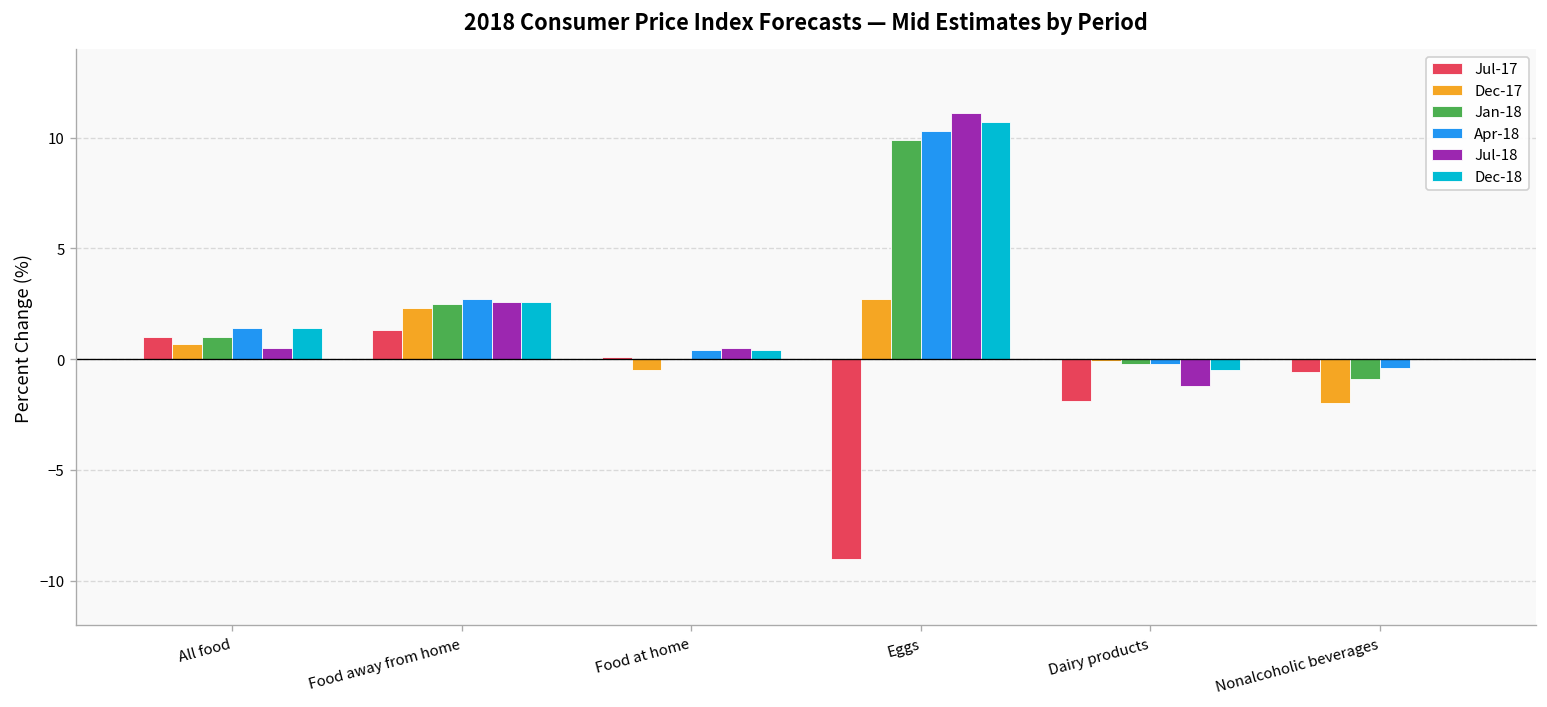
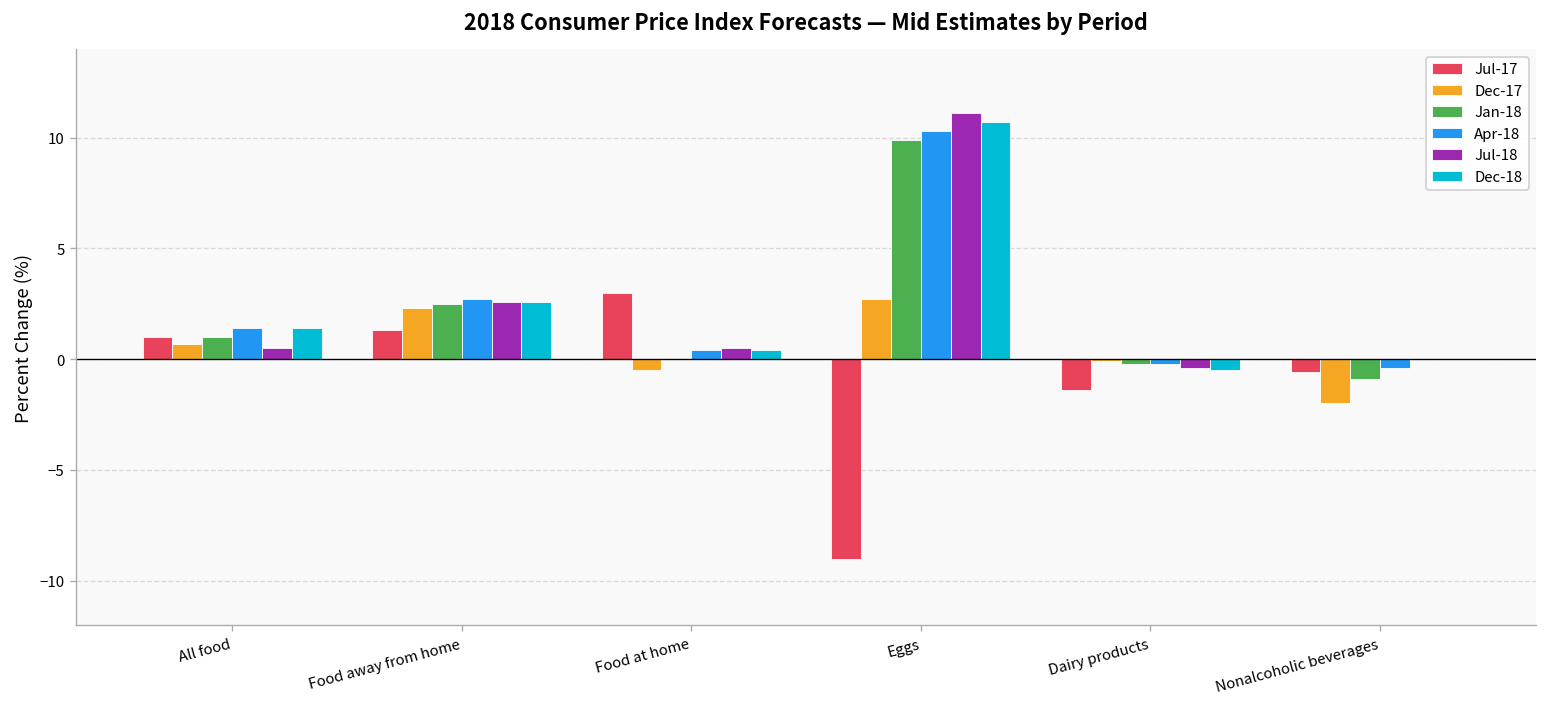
Jul-17, Food at home: 0.1 -> 3.0
Jul-17, Dairy products: -1.9 -> -1.4
Jul-18, Dairy products: -1.2 -> -0.4
